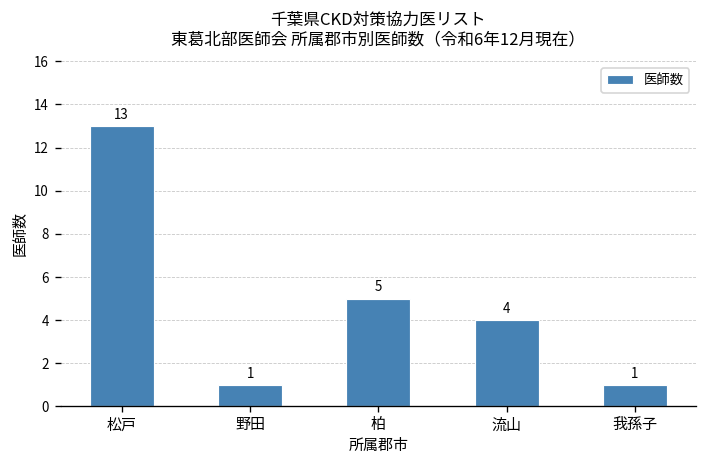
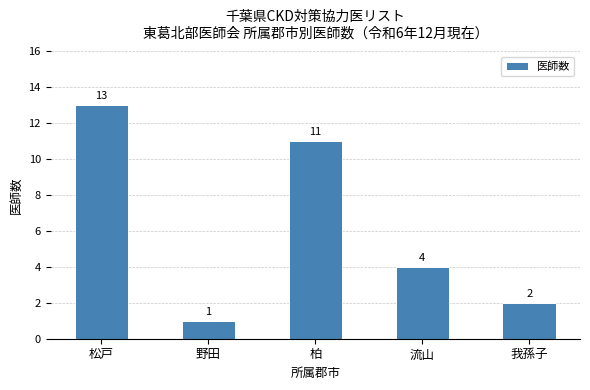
柏: 5 -> 11
我孫子: 1 -> 2
